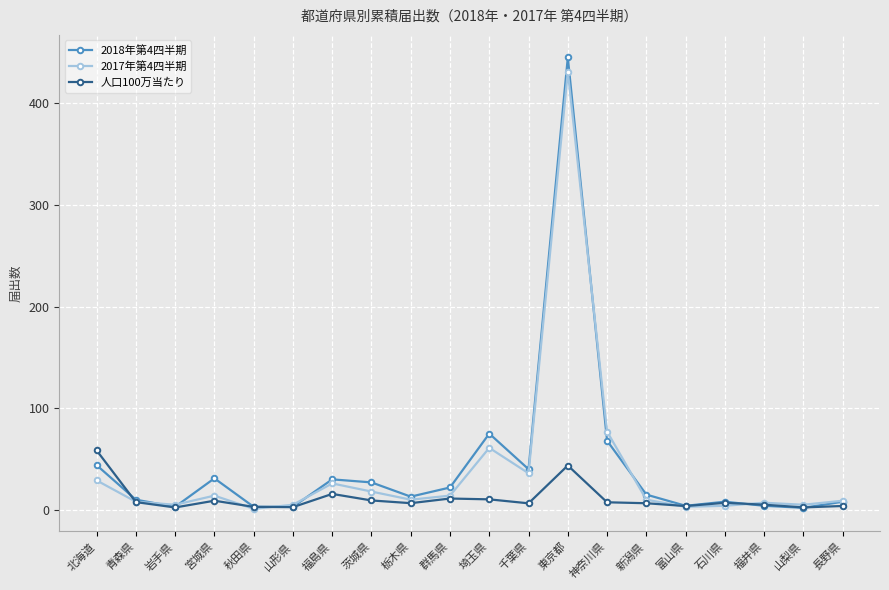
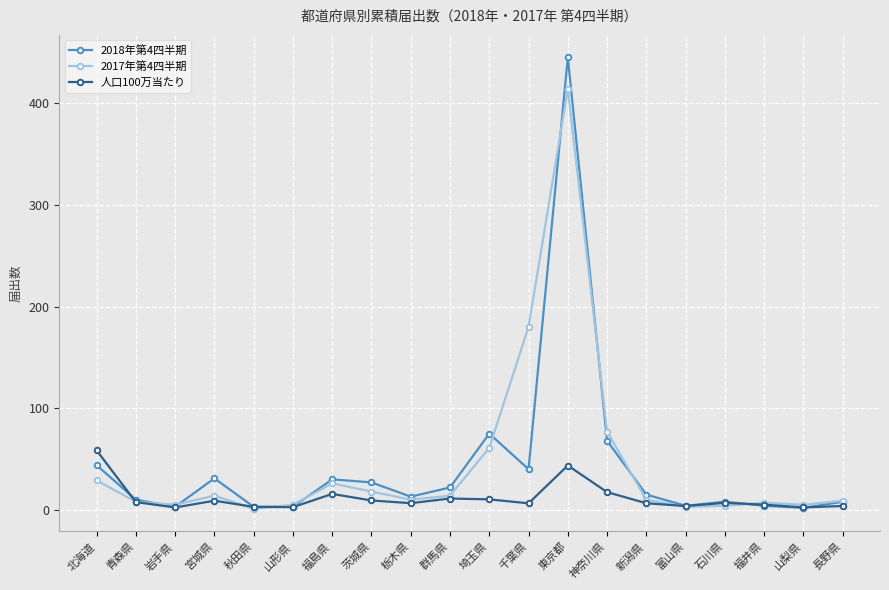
2017年第4四半期, 千葉県: 36 -> 180
2017年第4四半期, 東京都: 431 -> 414
人口100万当たり, 神奈川県: 7 -> 17
